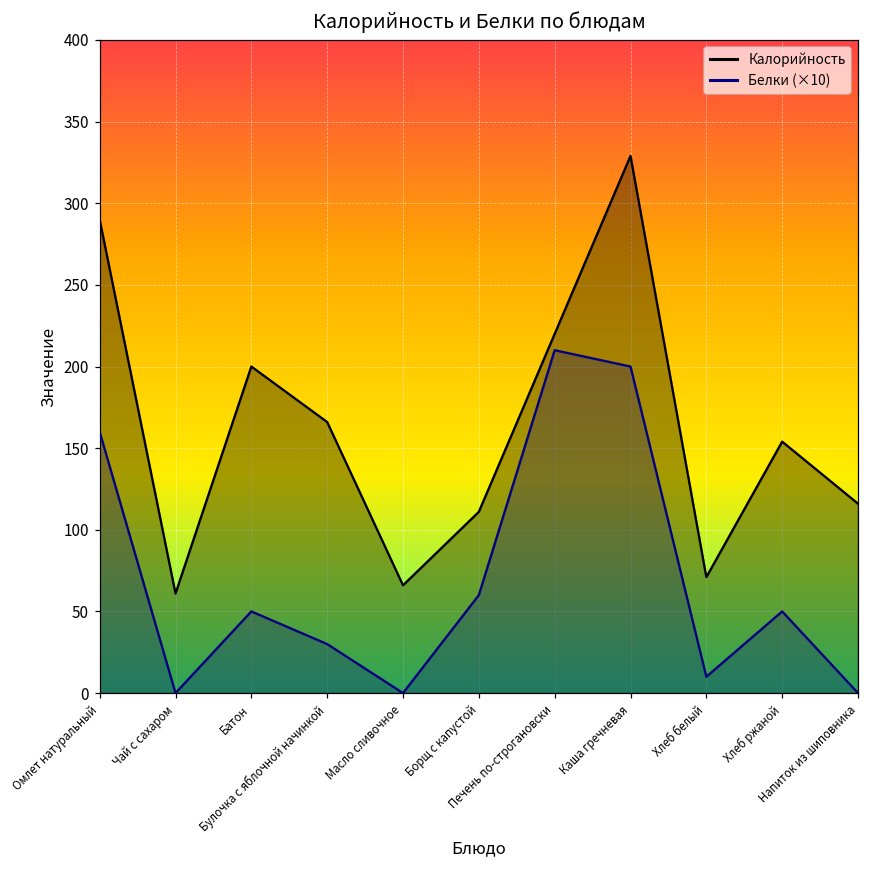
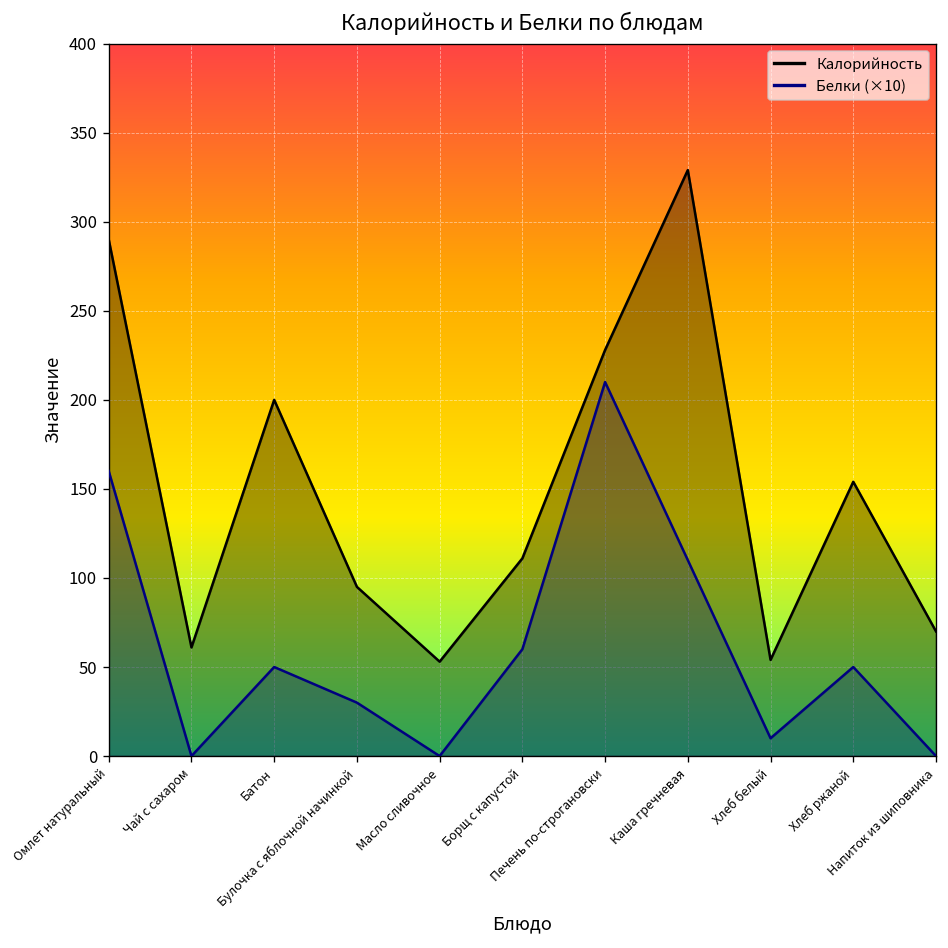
Калорийность, Булочка с яблочной начинкой: 166 -> 95
Калорийность, Масло сливочное: 66 -> 53
Калорийность, Печень по-строгановски: 220 -> 228
Белки (×10), Каша гречневая: 200 -> 110
Калорийность, Хлеб белый: 71 -> 54
Калорийность, Напиток из шиповника: 116 -> 70
